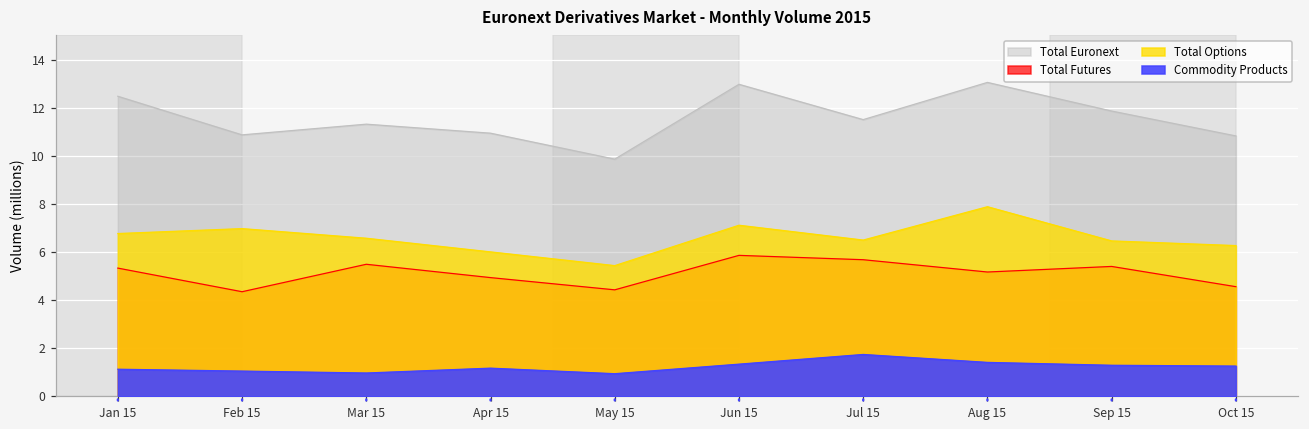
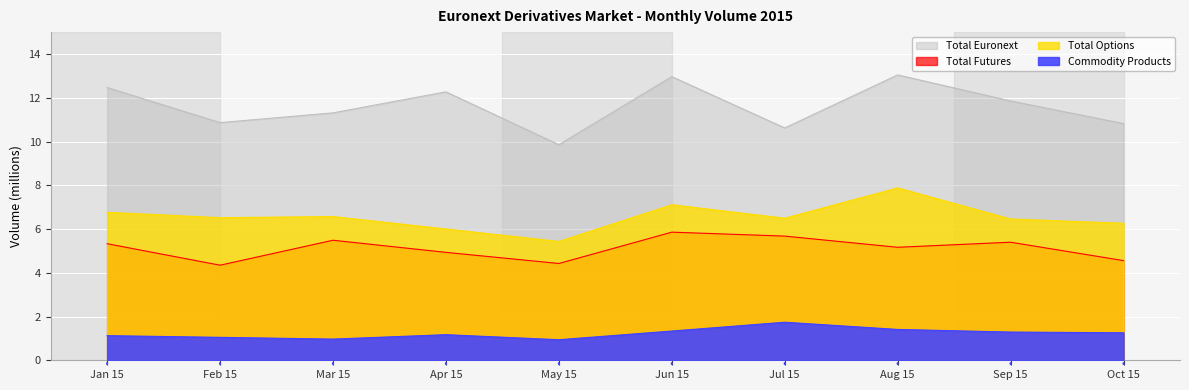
Total Options, Feb 15: 7.0 -> 6.5
Total Euronext, Apr 15: 10.9 -> 12.3
Total Euronext, Jul 15: 11.5 -> 10.6
